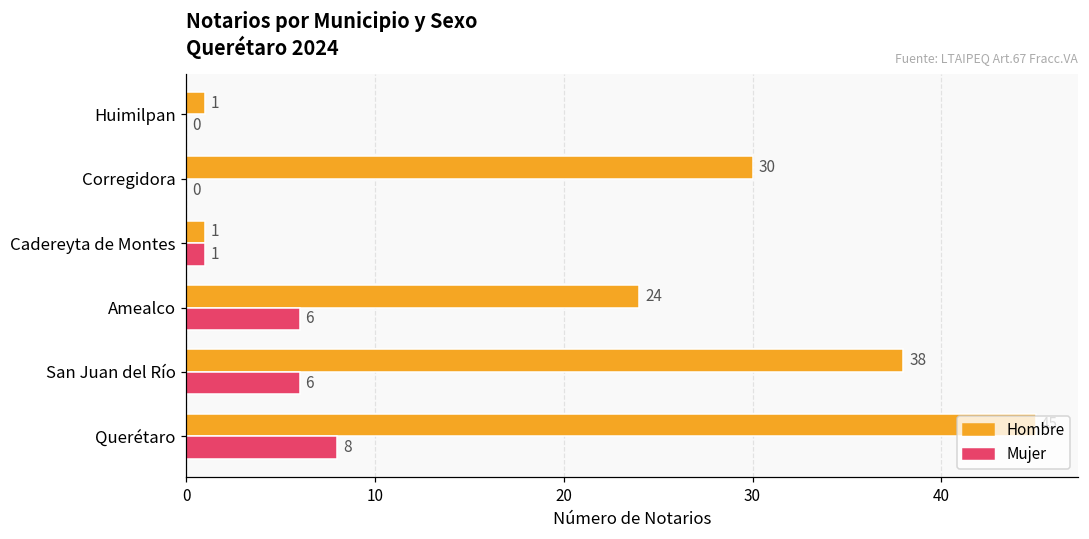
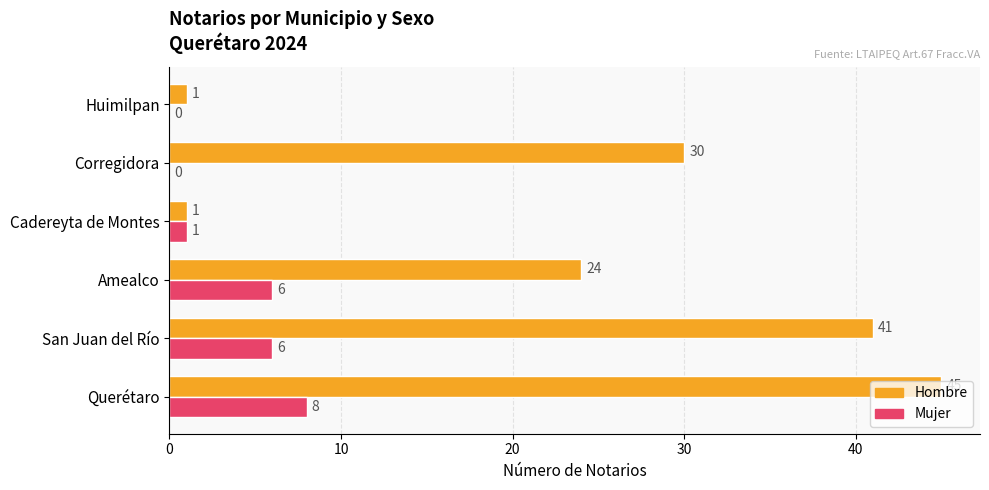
Hombre, San Juan del Río: 38 -> 41
